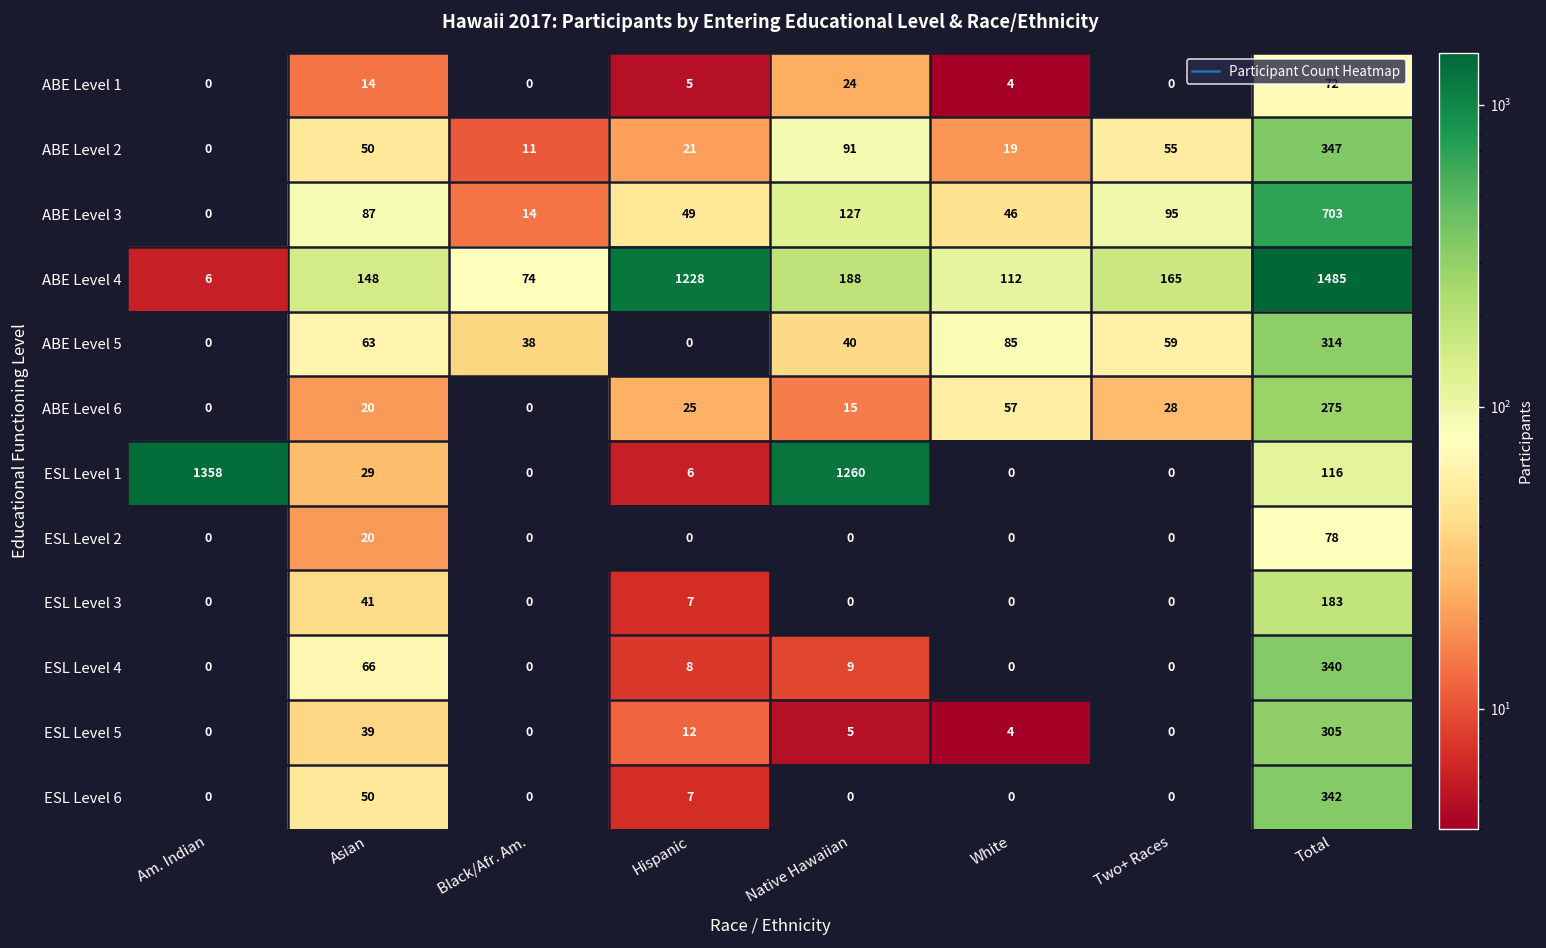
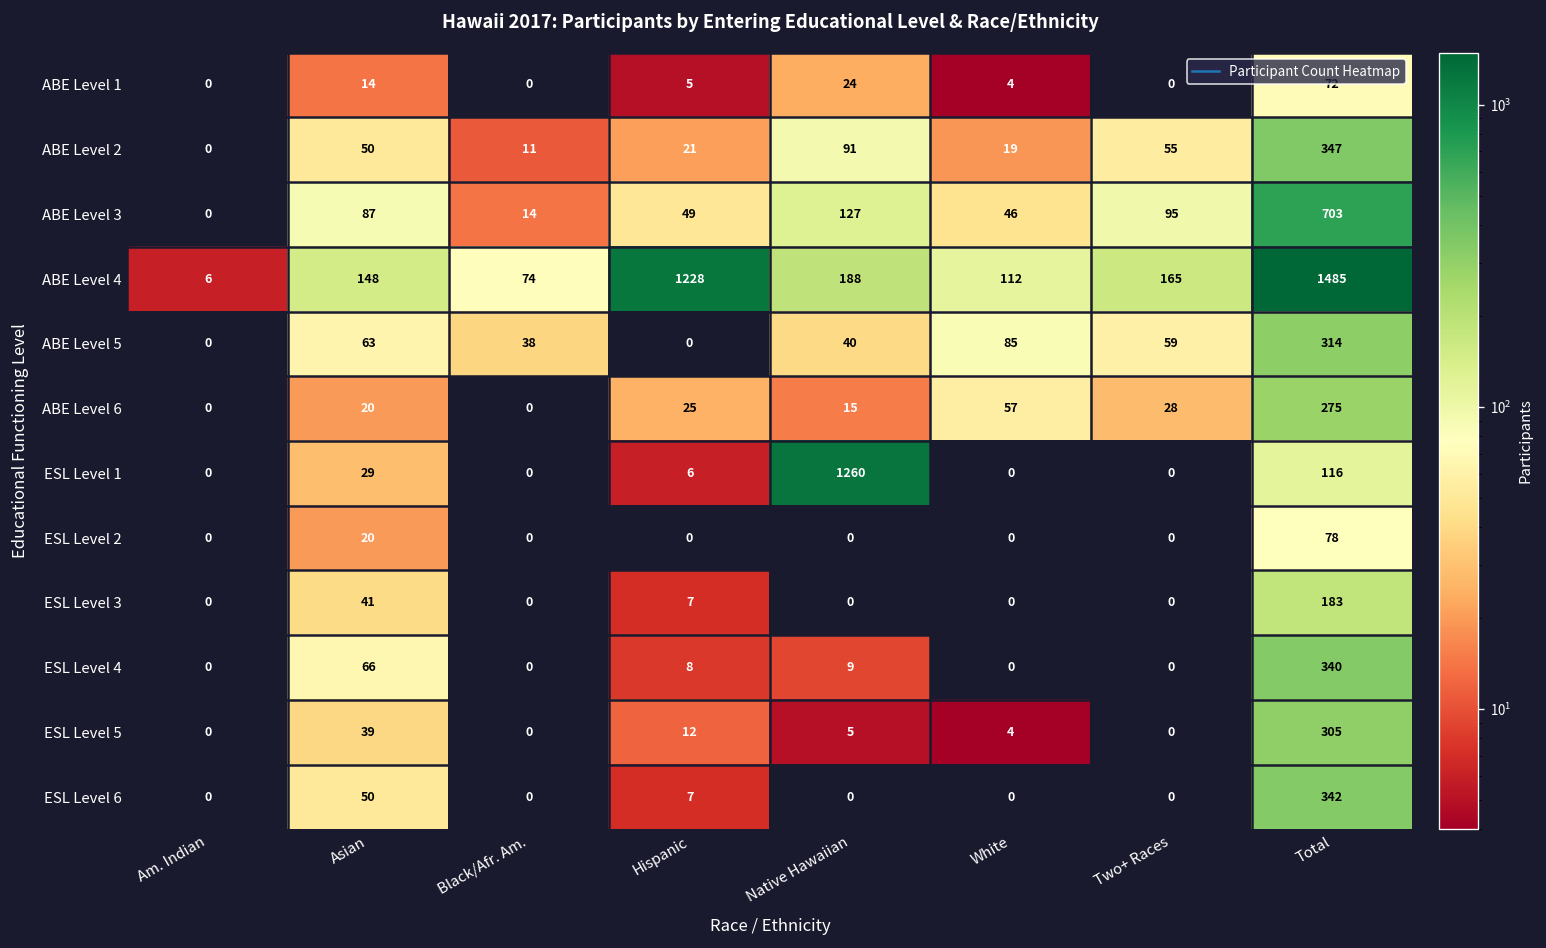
ESL Level 1, Am. Indian: 1358 -> 0
